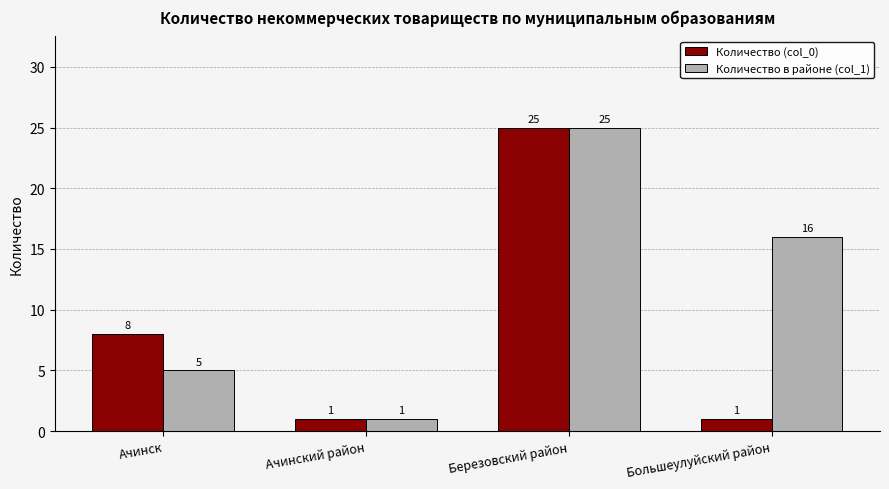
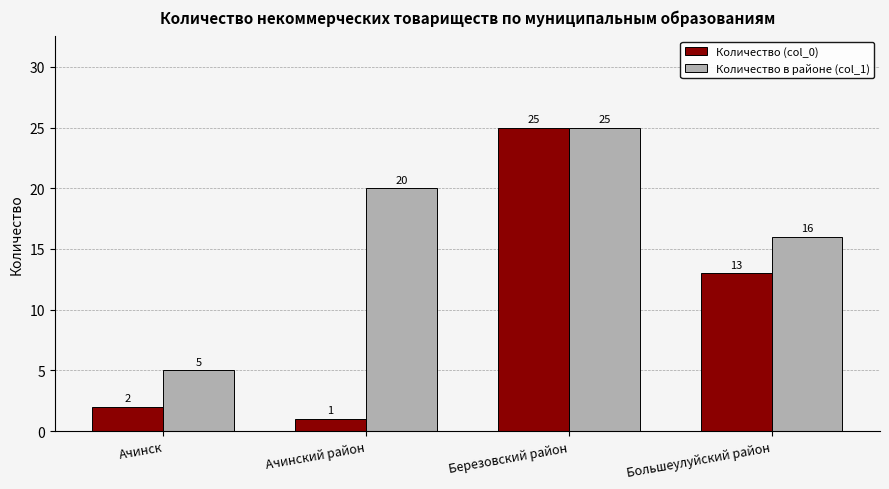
Количество (col_0), Ачинск: 8 -> 2
Количество в районе (col_1), Ачинский район: 1 -> 20
Количество (col_0), Большеулуйский район: 1 -> 13
